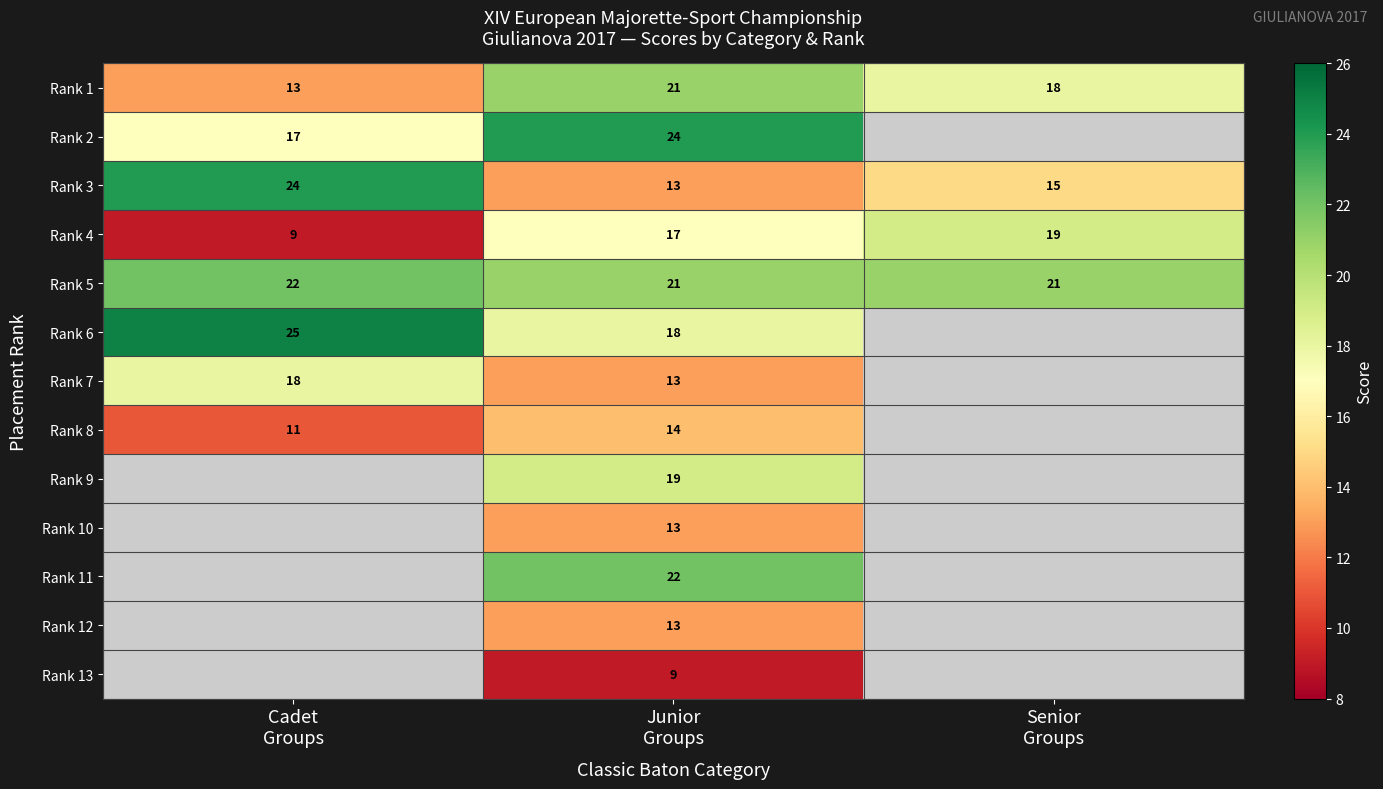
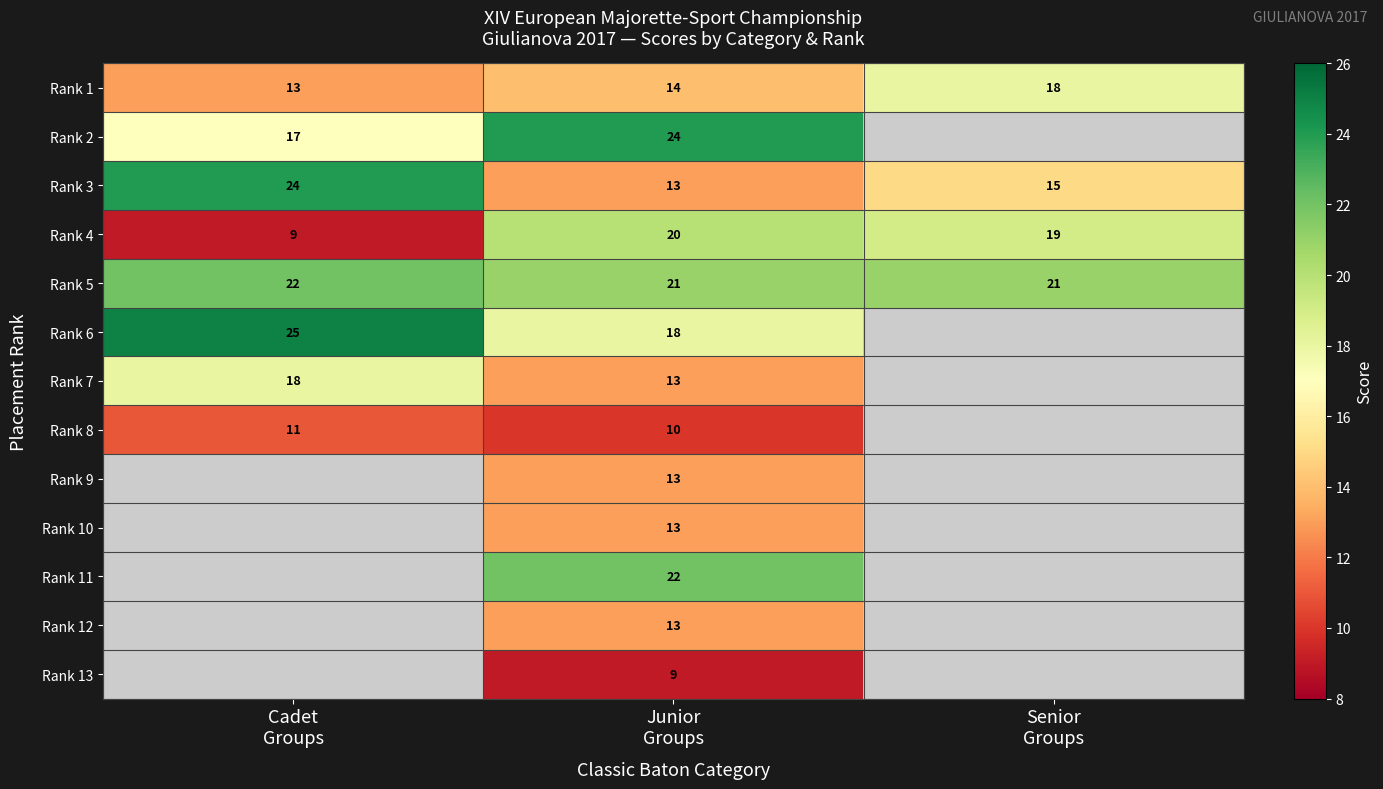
Rank 1, Junior Groups: 21 -> 14
Rank 4, Junior Groups: 17 -> 20
Rank 8, Junior Groups: 14 -> 10
Rank 9, Junior Groups: 19 -> 13
